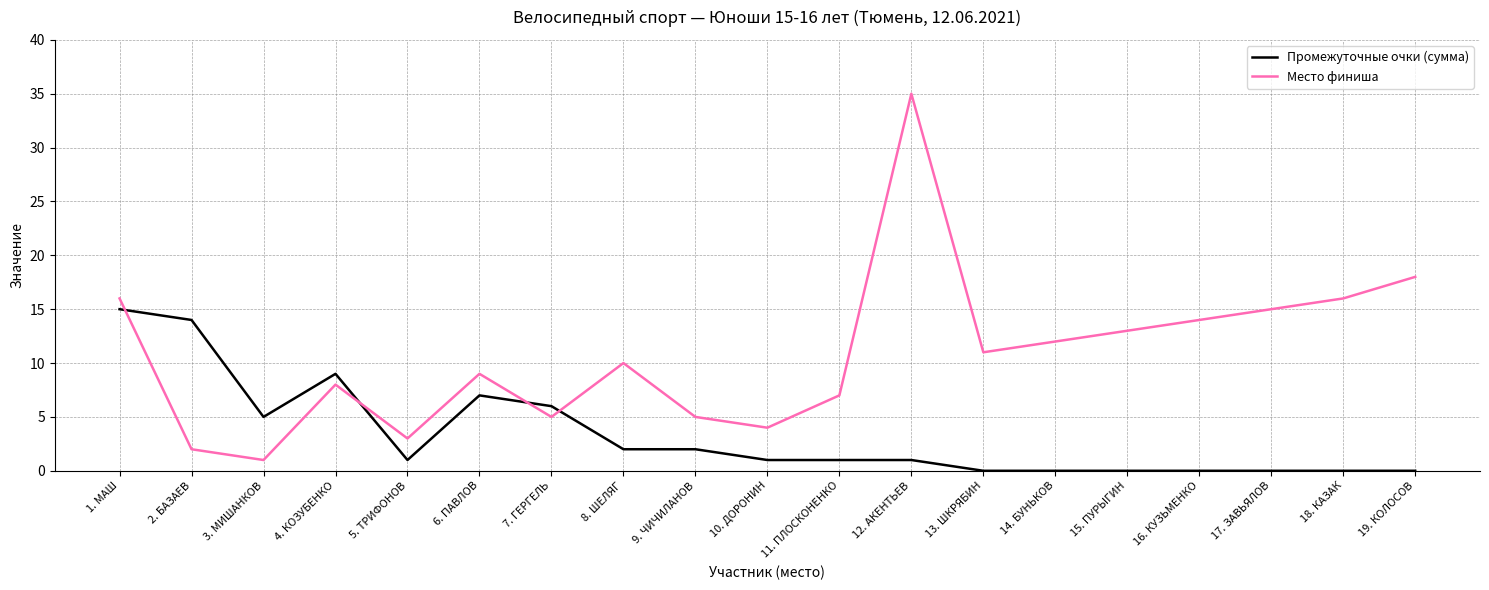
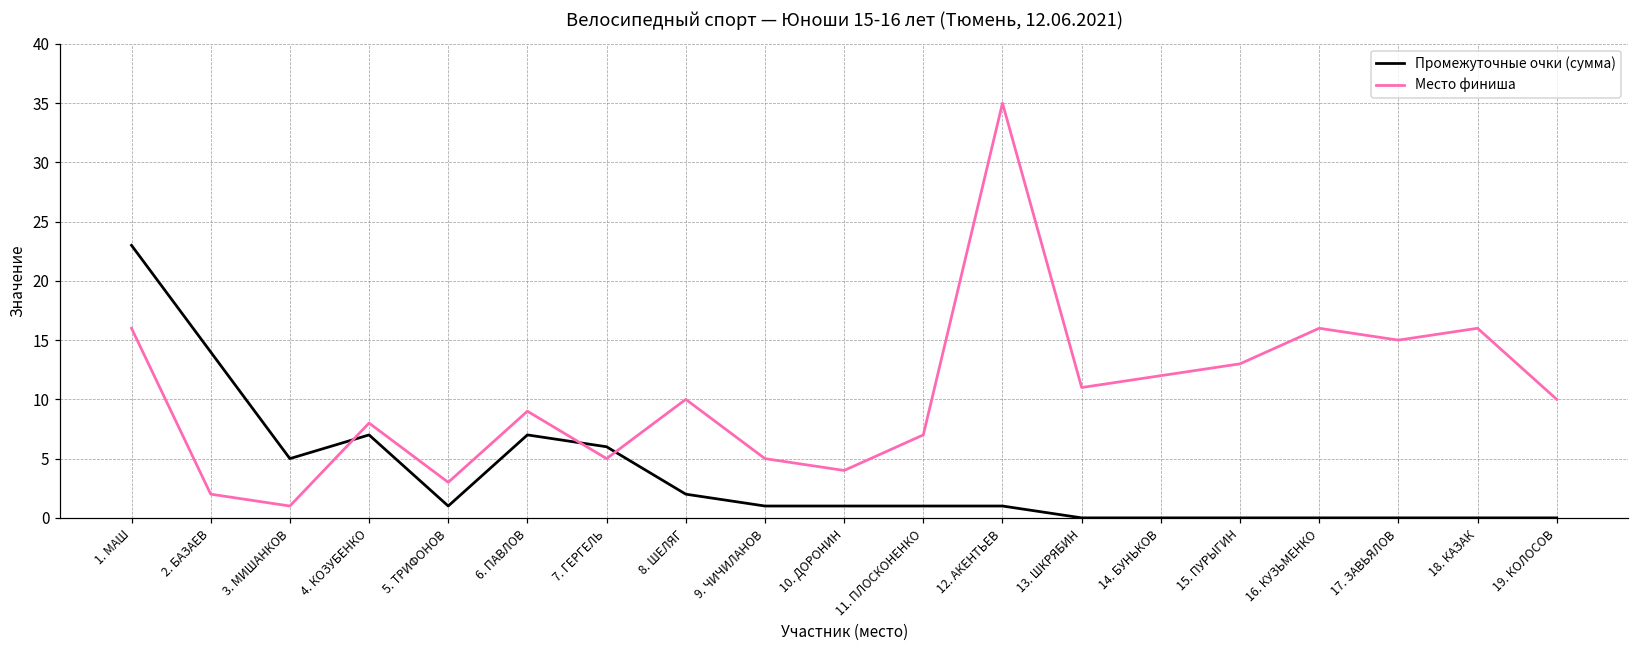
Промежуточные очки (сумма), 1. МАШ: 15 -> 23
Промежуточные очки (сумма), 4. КОЗУБЕНКО: 9 -> 7
Промежуточные очки (сумма), 9. ЧИЧИЛАНОВ: 2 -> 1
Место финиша, 16. КУЗЬМЕНКО: 14 -> 16
Место финиша, 19. КОЛОСОВ: 18 -> 10
